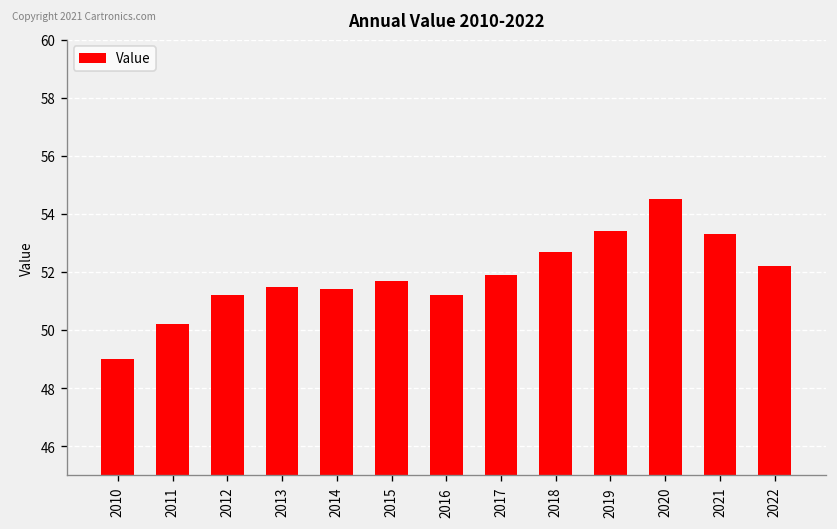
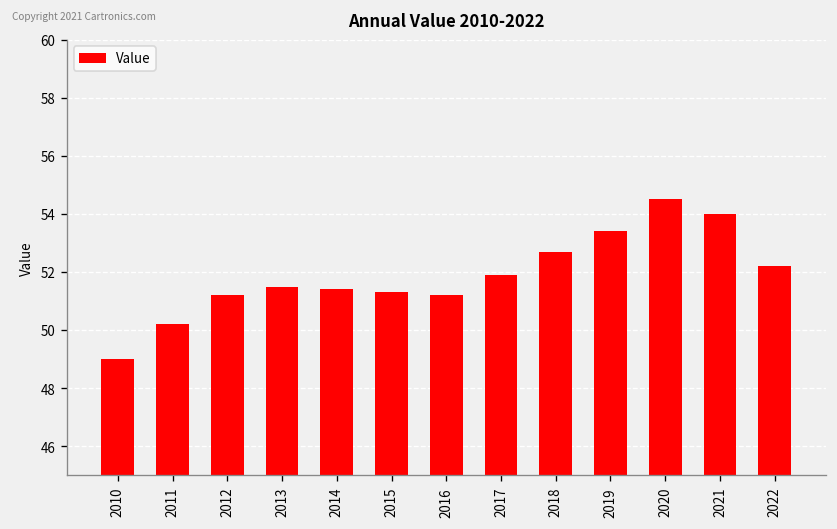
2015: 51.7 -> 51.3
2021: 53.3 -> 54.0
